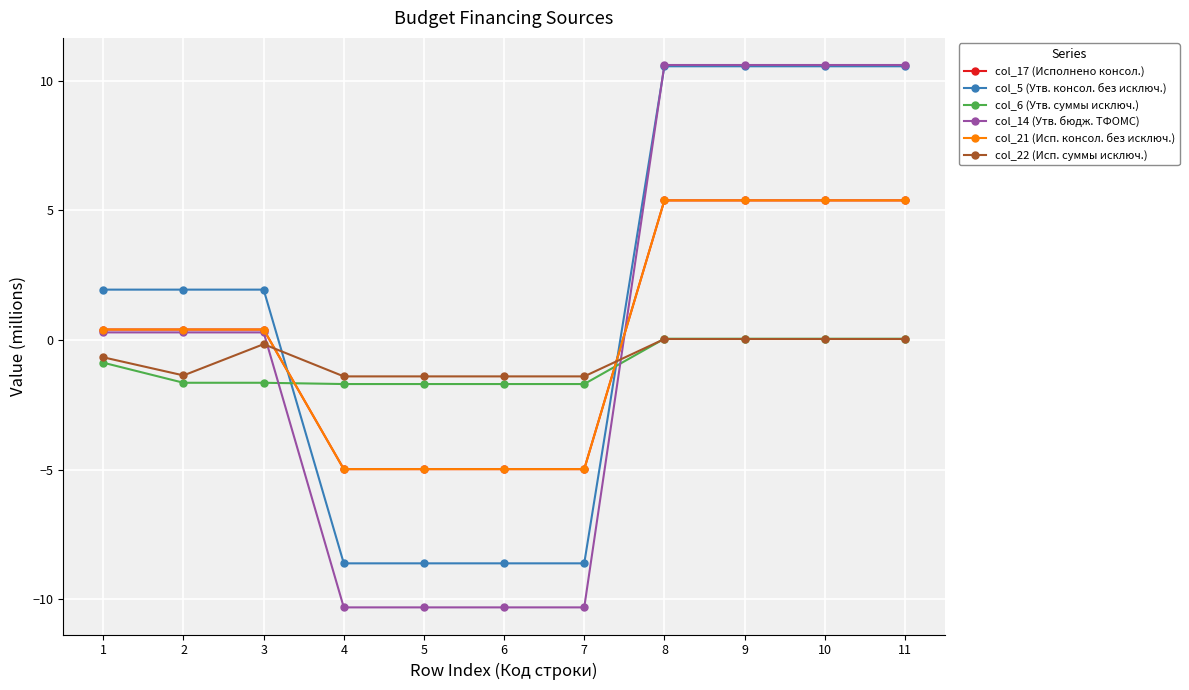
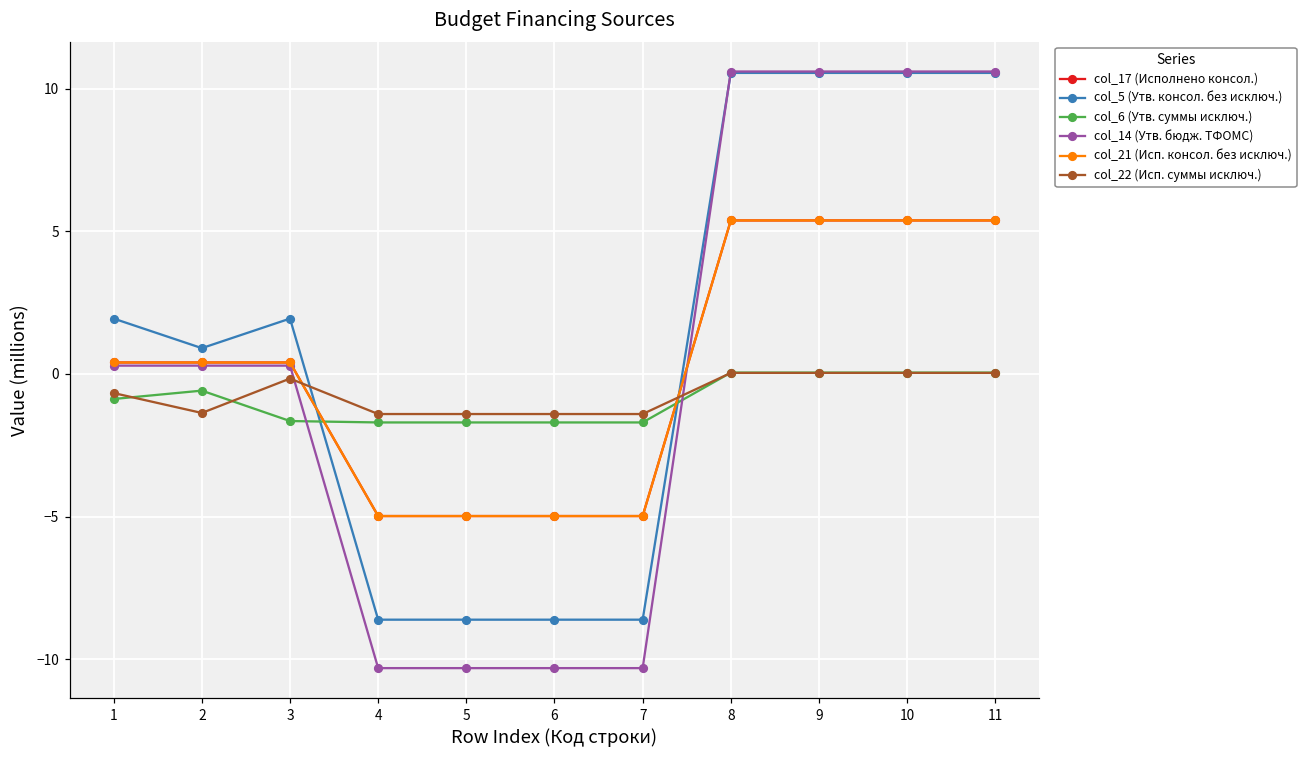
col_5 (Утв. консол. без исключ.), 2: 1.9 -> 0.9
col_6 (Утв. суммы исключ.), 2: -1.6 -> -0.6
